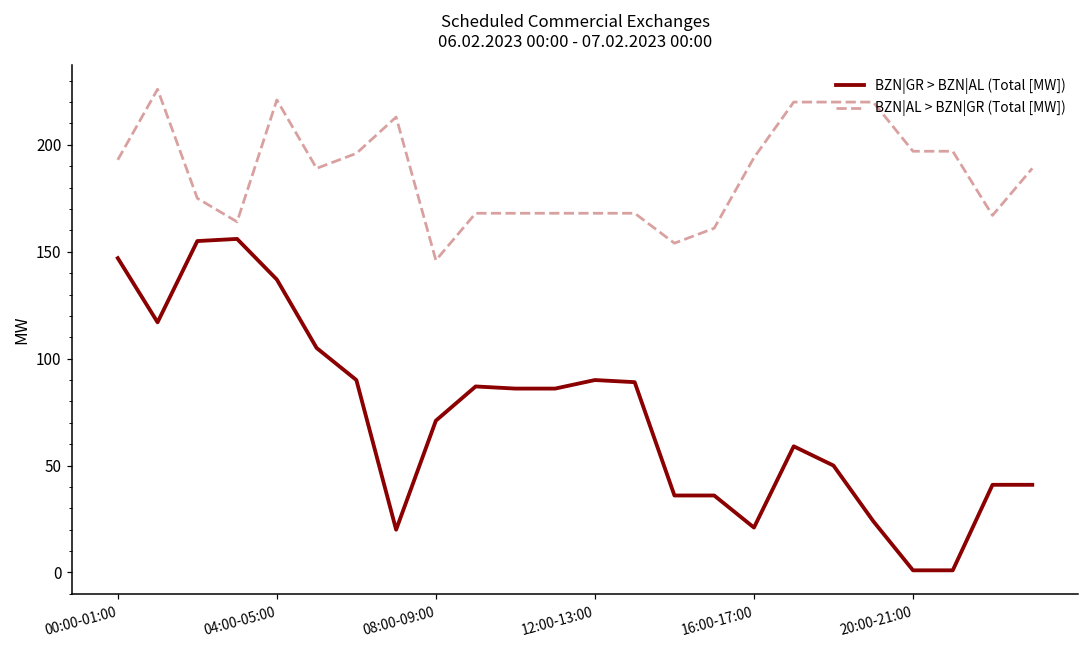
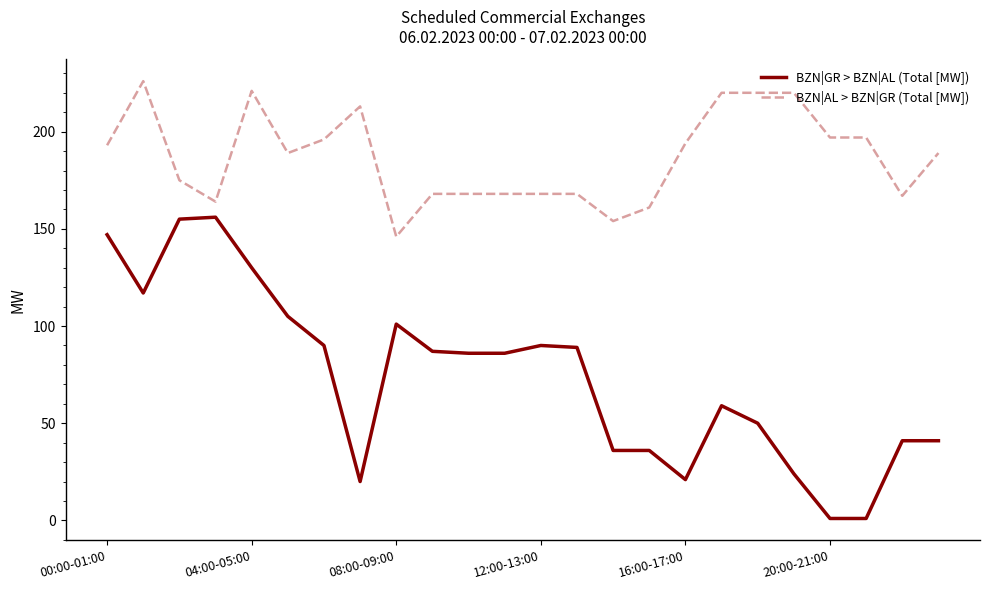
BZN|GR > BZN|AL (Total [MW]), 04:00-05:00: 137 -> 130
BZN|GR > BZN|AL (Total [MW]), 08:00-09:00: 71 -> 101
